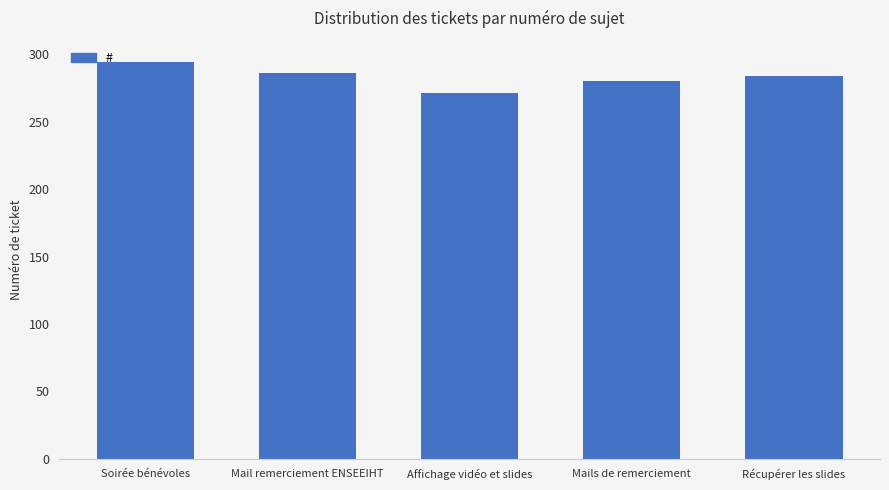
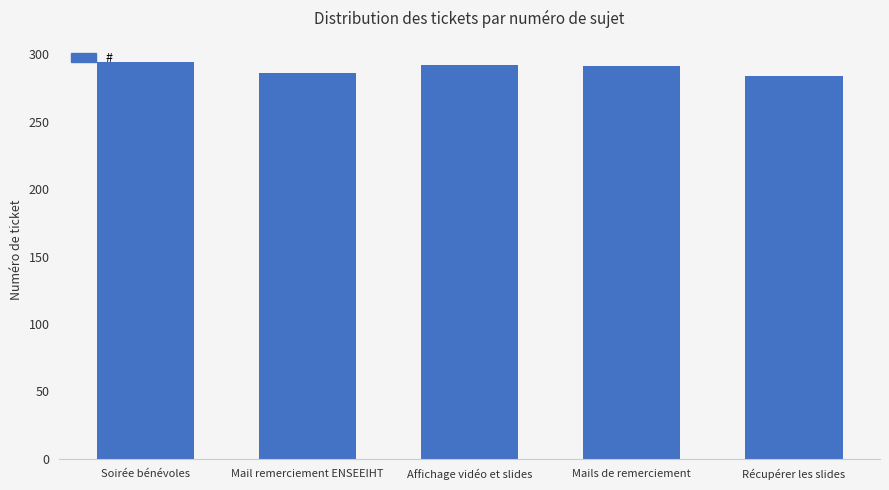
Affichage vidéo et slides: 271 -> 292
Mails de remerciement: 280 -> 291
